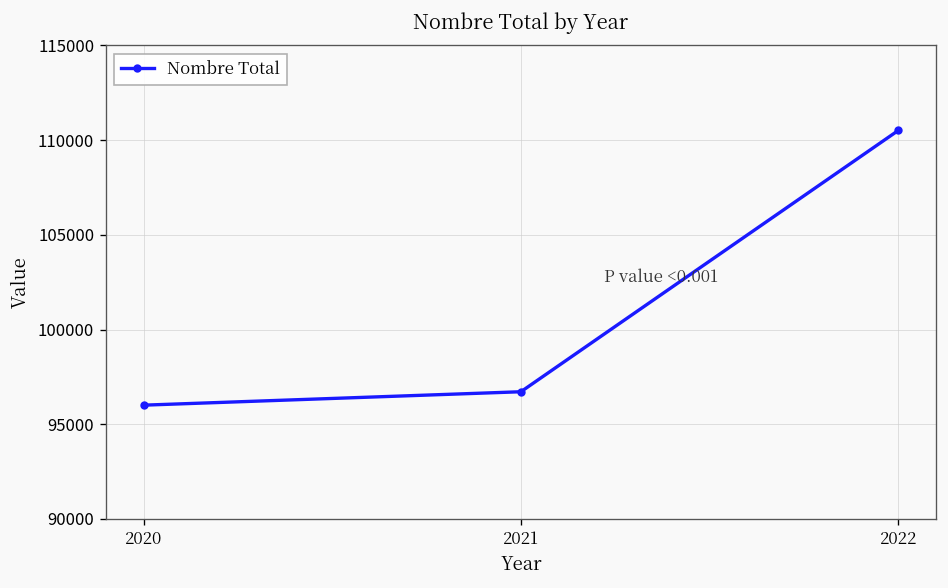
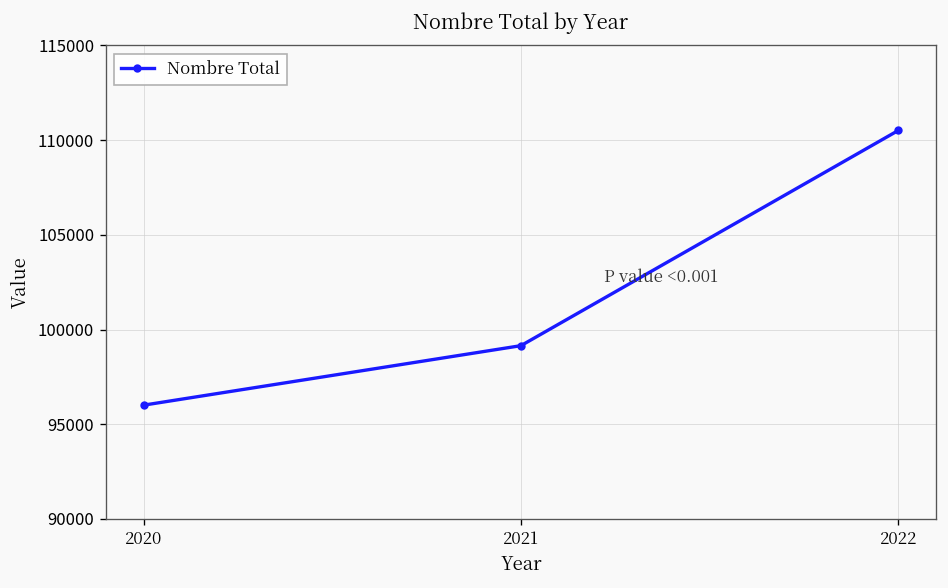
2021: 96700 -> 99100
